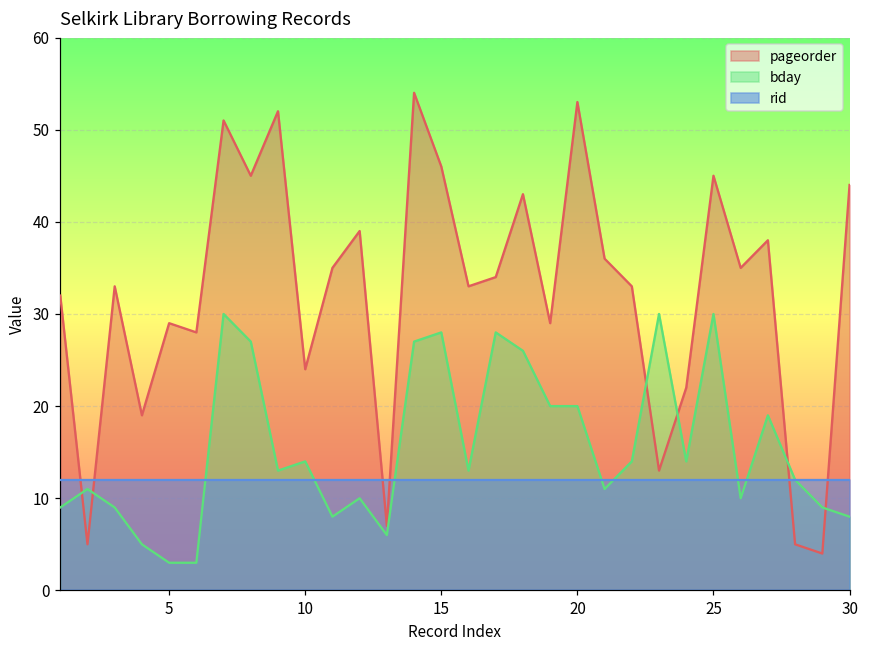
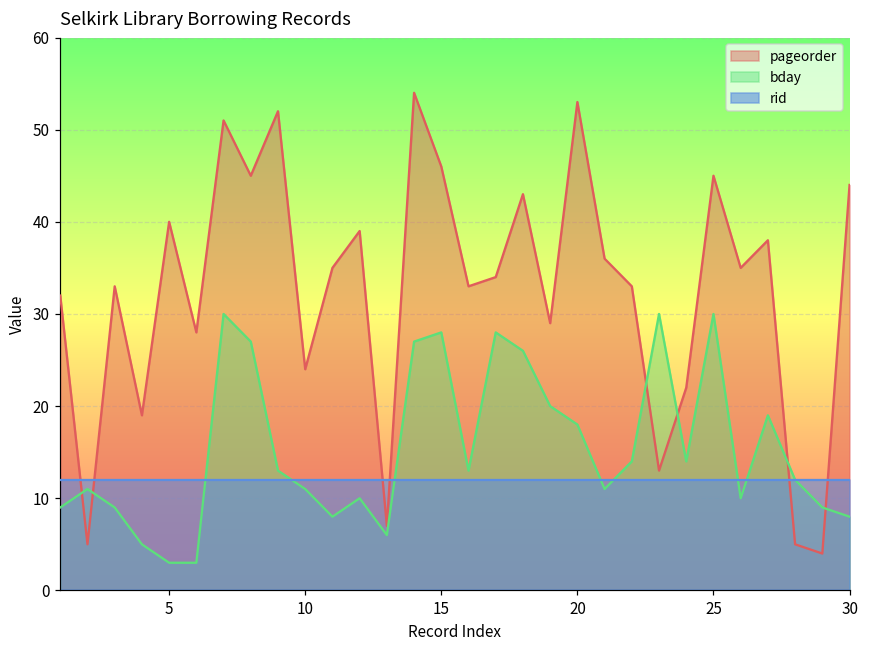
pageorder, 5: 29 -> 40
bday, 10: 14 -> 11
bday, 20: 20 -> 18
